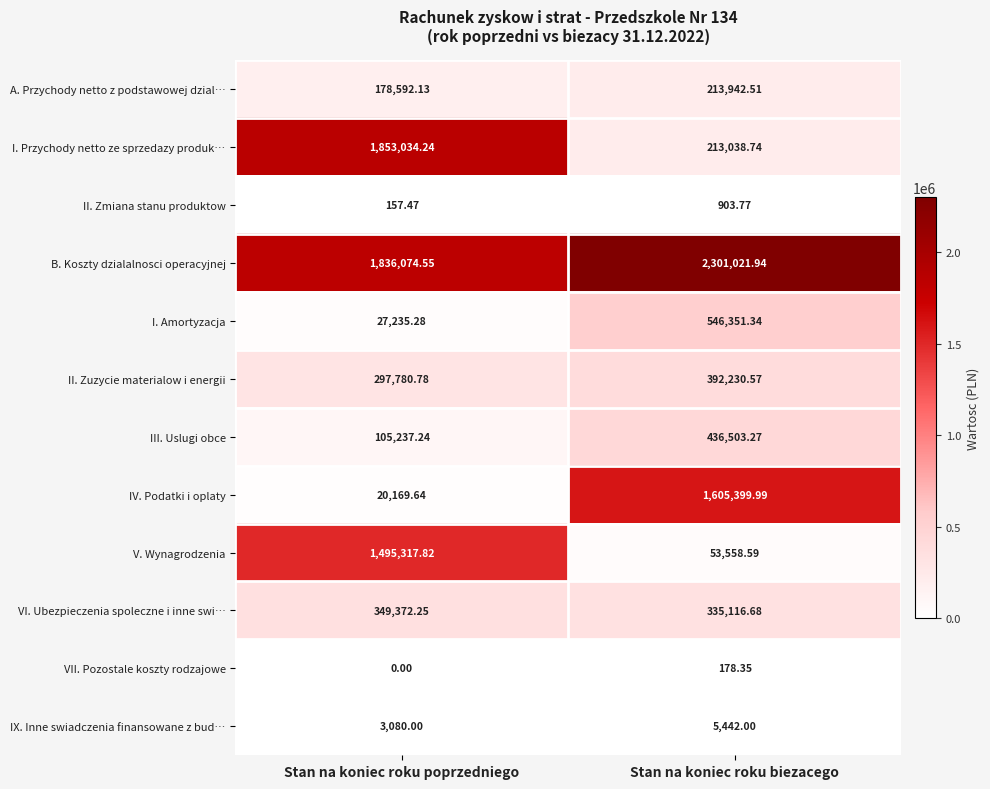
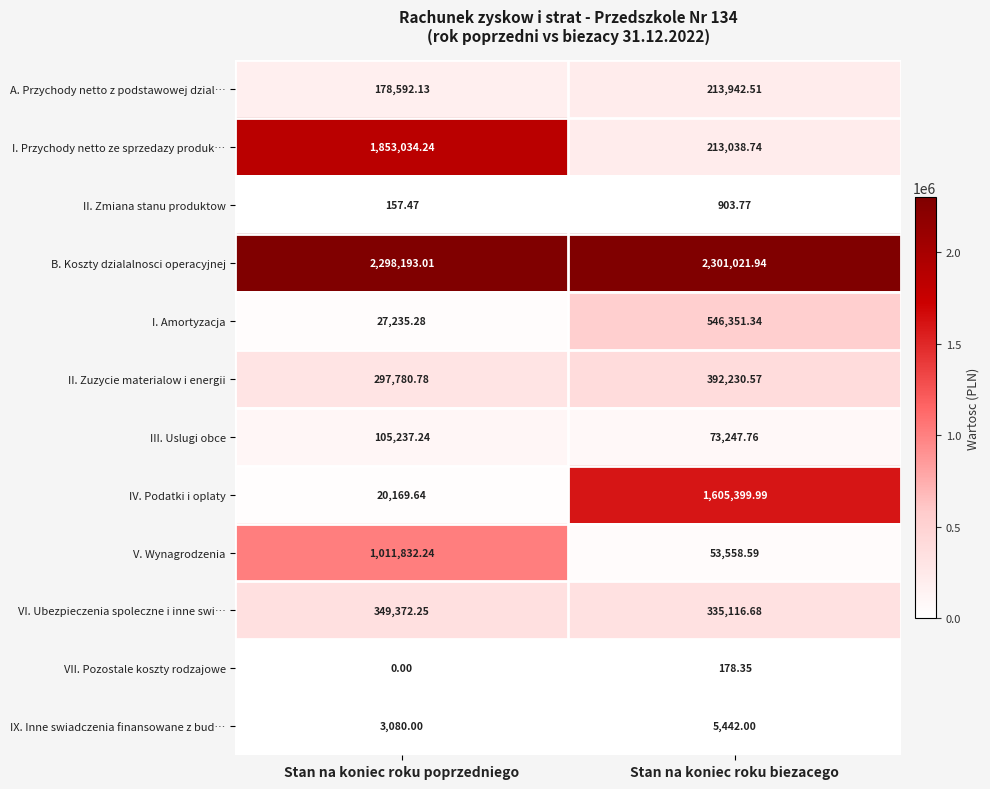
B. Koszty dzialalnosci operacyjnej, Stan na koniec roku poprzedniego: 1,836,074.55 -> 2,298,193.01
III. Uslugi obce, Stan na koniec roku biezacego: 436,503.27 -> 73,247.76
V. Wynagrodzenia, Stan na koniec roku poprzedniego: 1,495,317.82 -> 1,011,832.24
